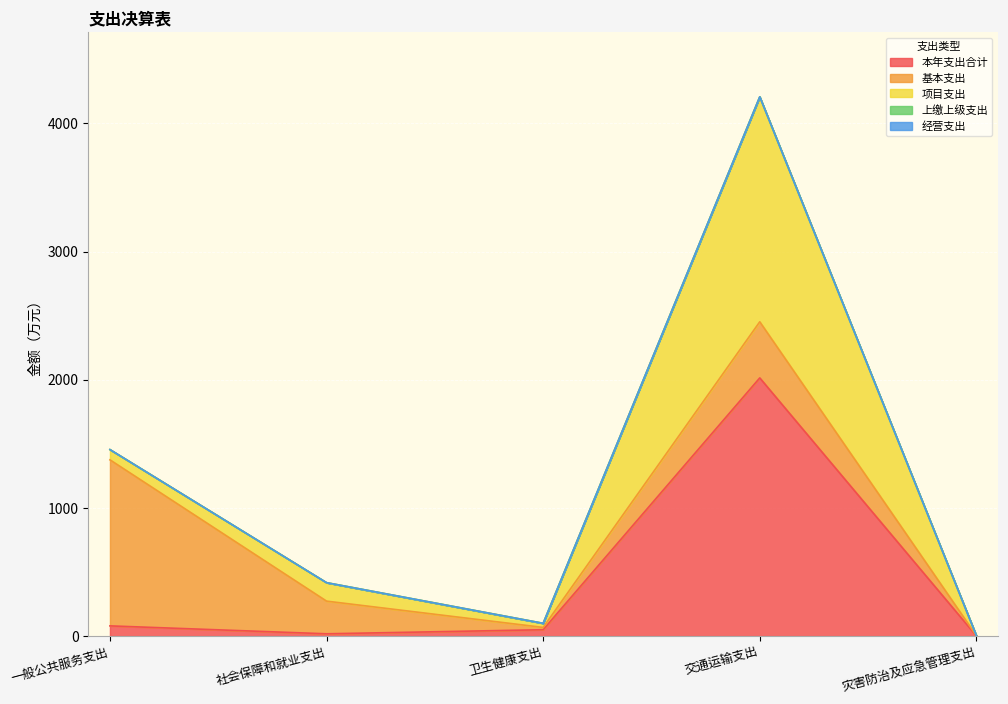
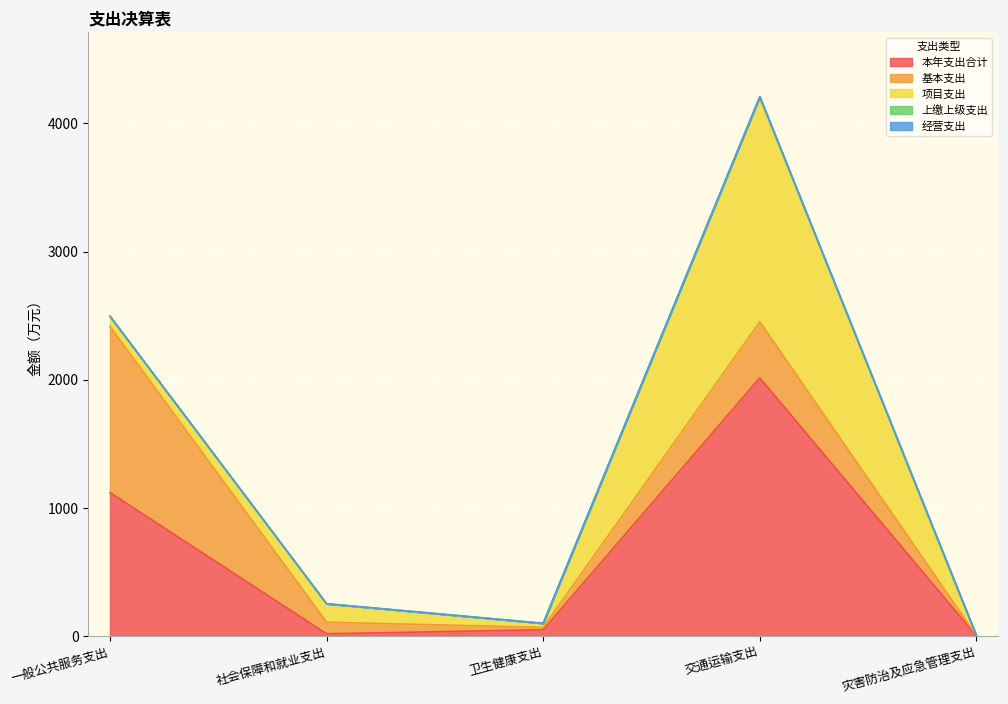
本年支出合计, 一般公共服务支出: 80 -> 1120
基本支出, 社会保障和就业支出: 250 -> 90
